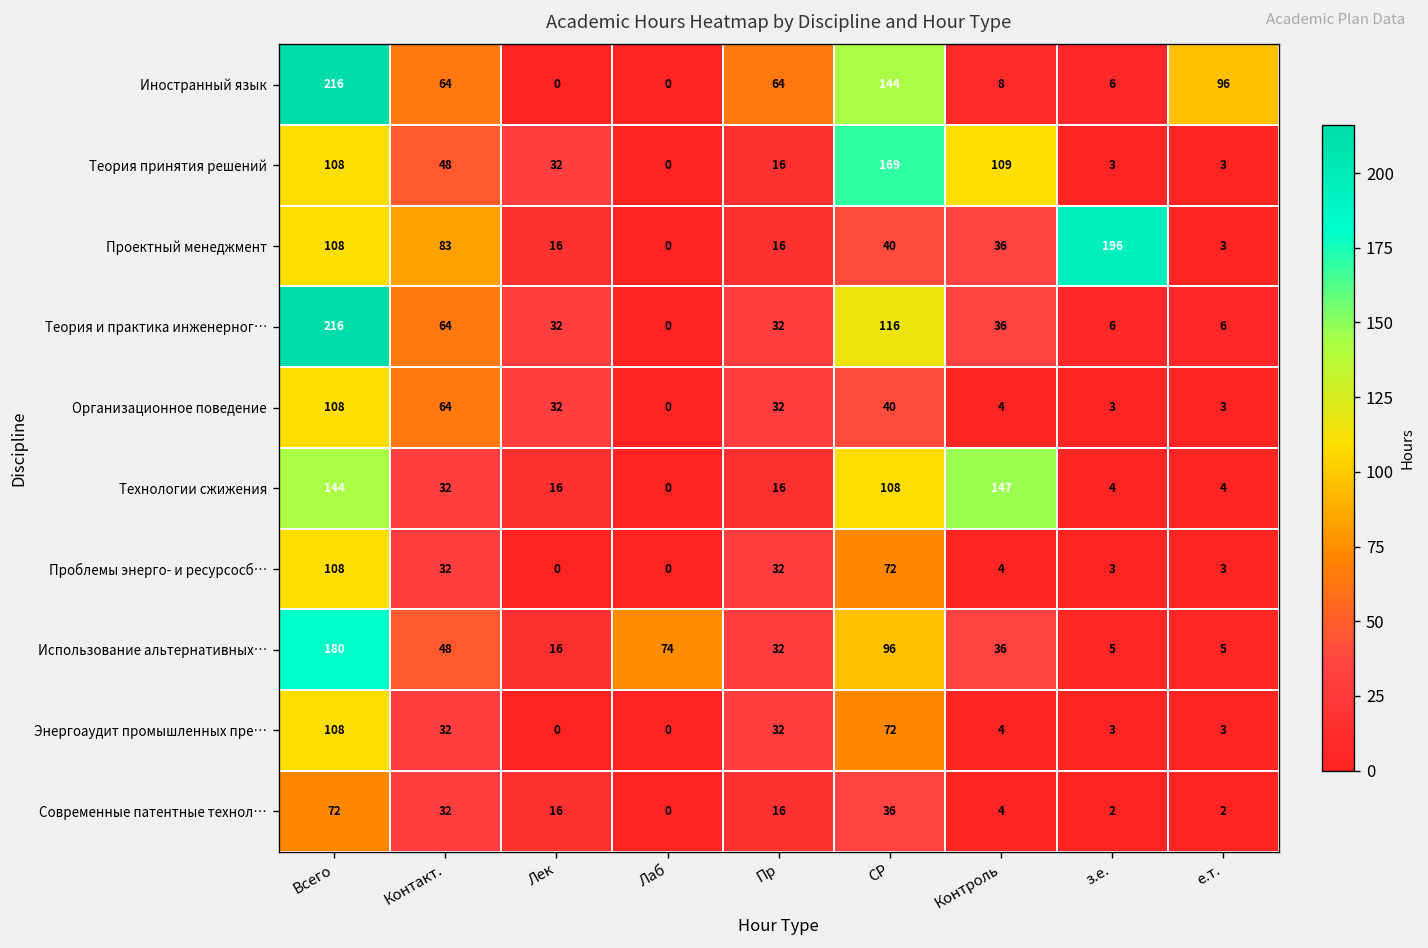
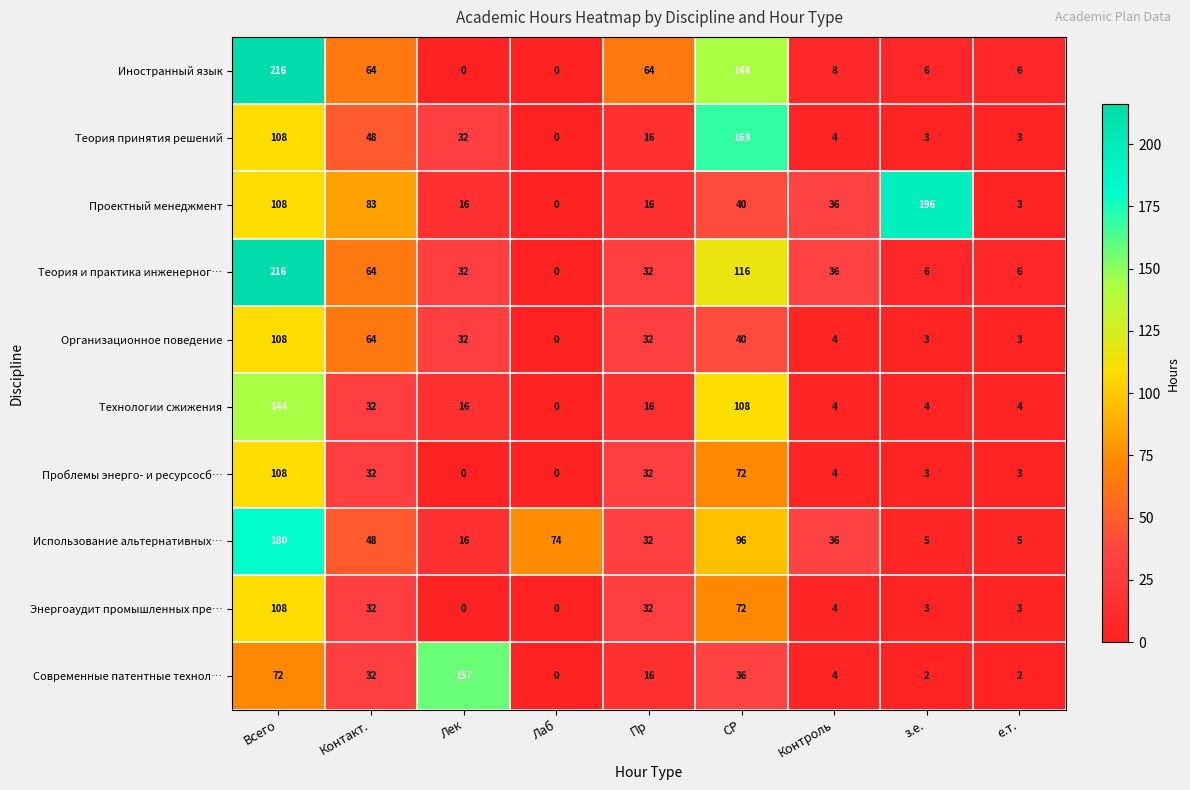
Иностранный язык, е.т.: 96 -> 6
Теория принятия решений, Контроль: 109 -> 4
Технологии сжижения, Контроль: 147 -> 4
Современные патентные технол…, Лек: 16 -> 157
